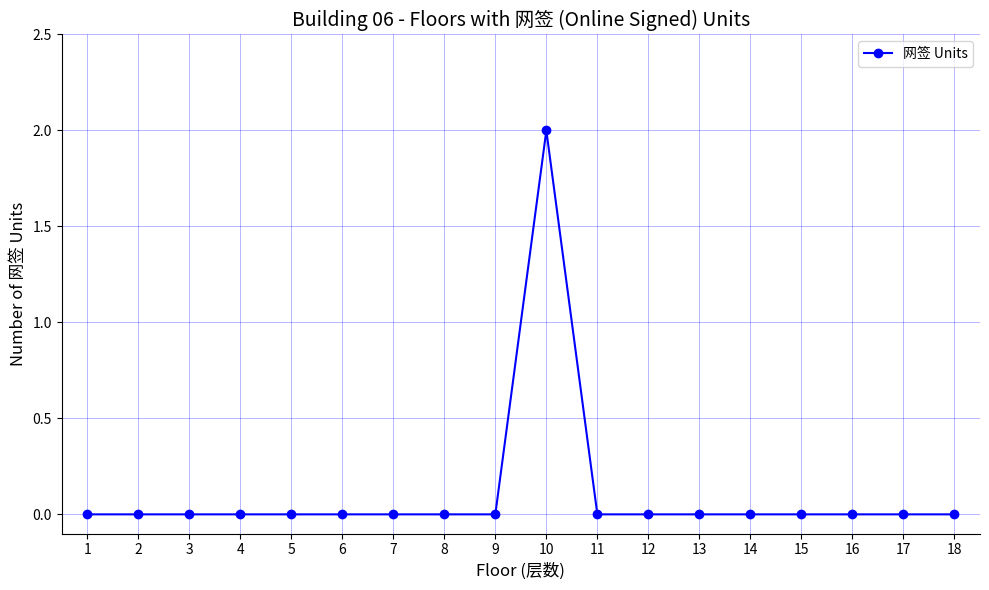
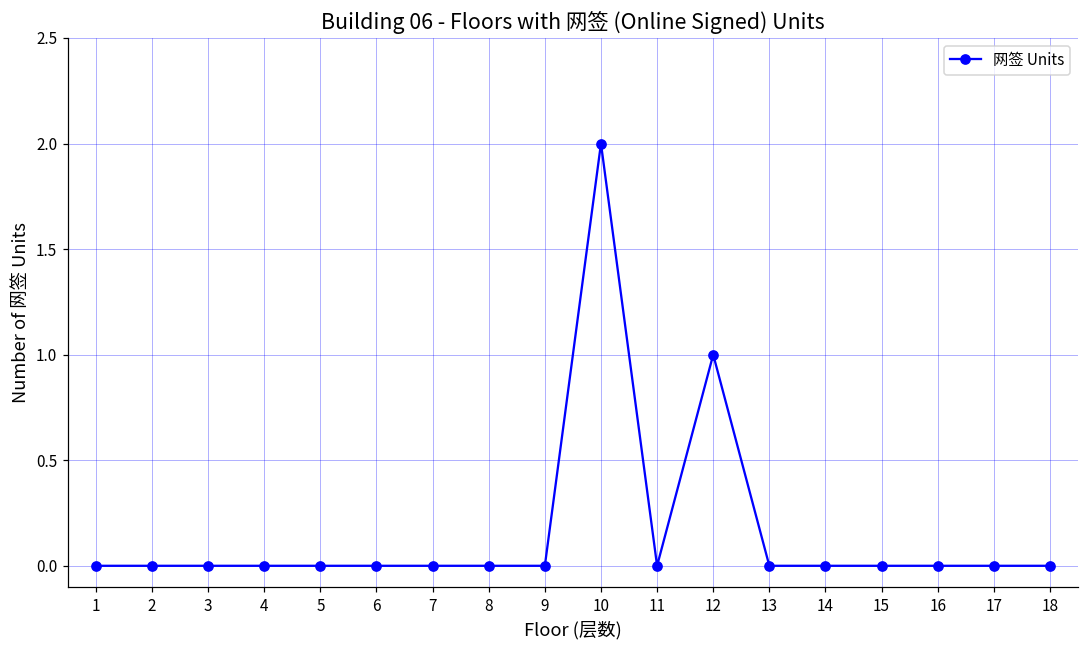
12: 0 -> 1
